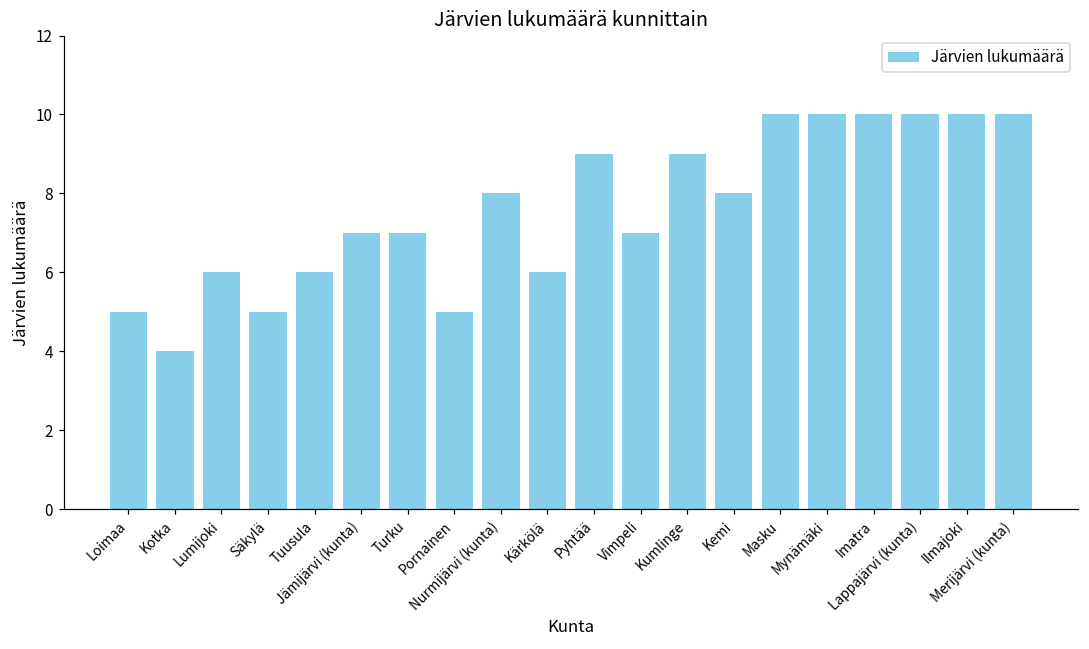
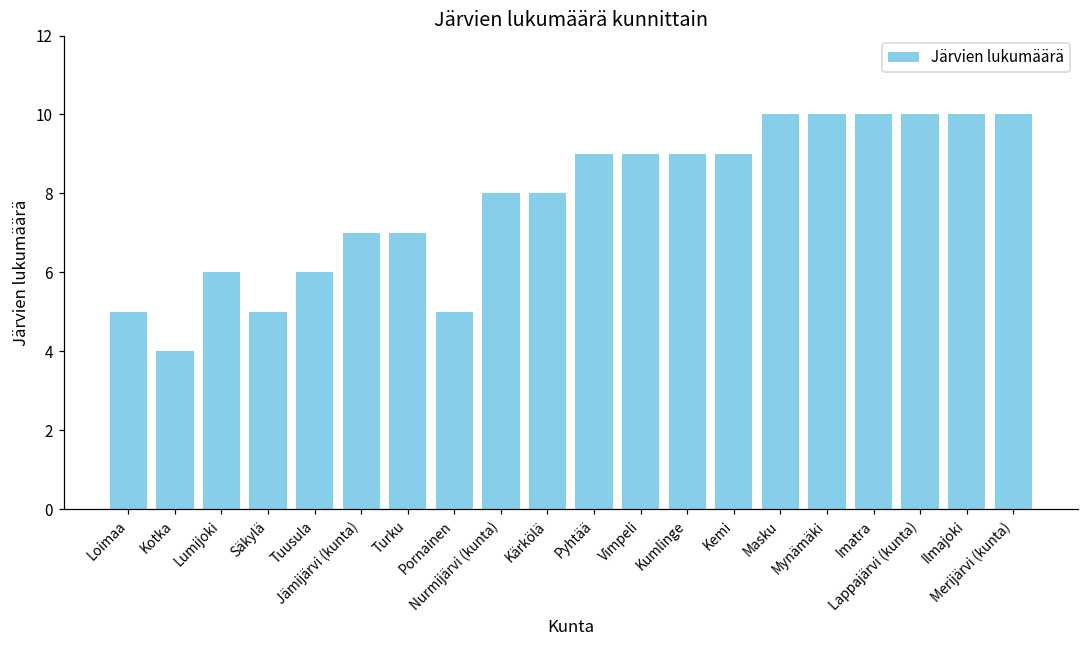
Kärkölä: 6 -> 8
Vimpeli: 7 -> 9
Kemi: 8 -> 9
